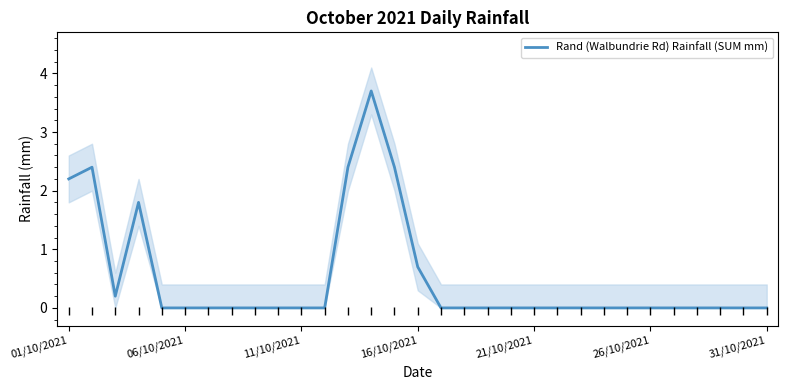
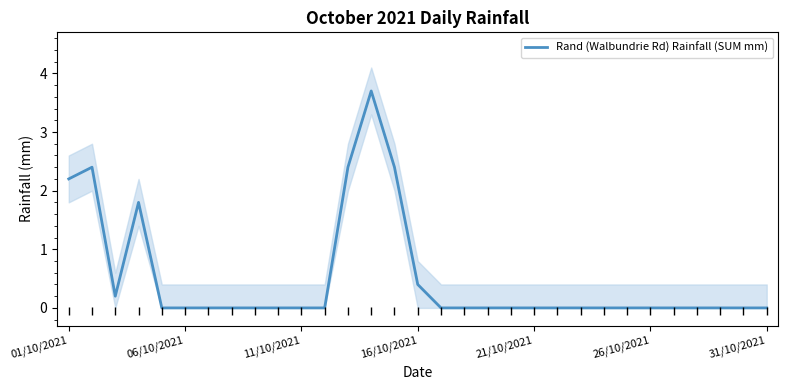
Rand (Walbundrie Rd) Rainfall (SUM mm), 16/10/2021: 0.7 -> 0.4
